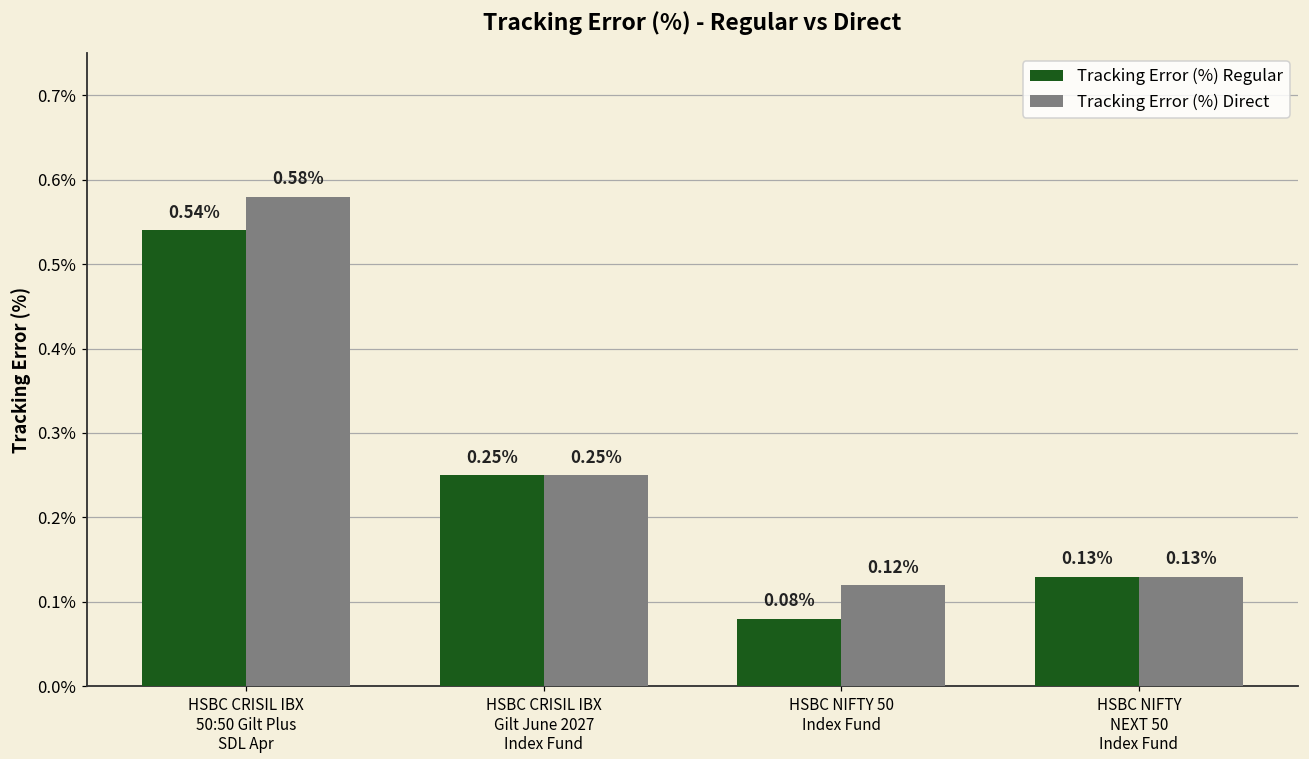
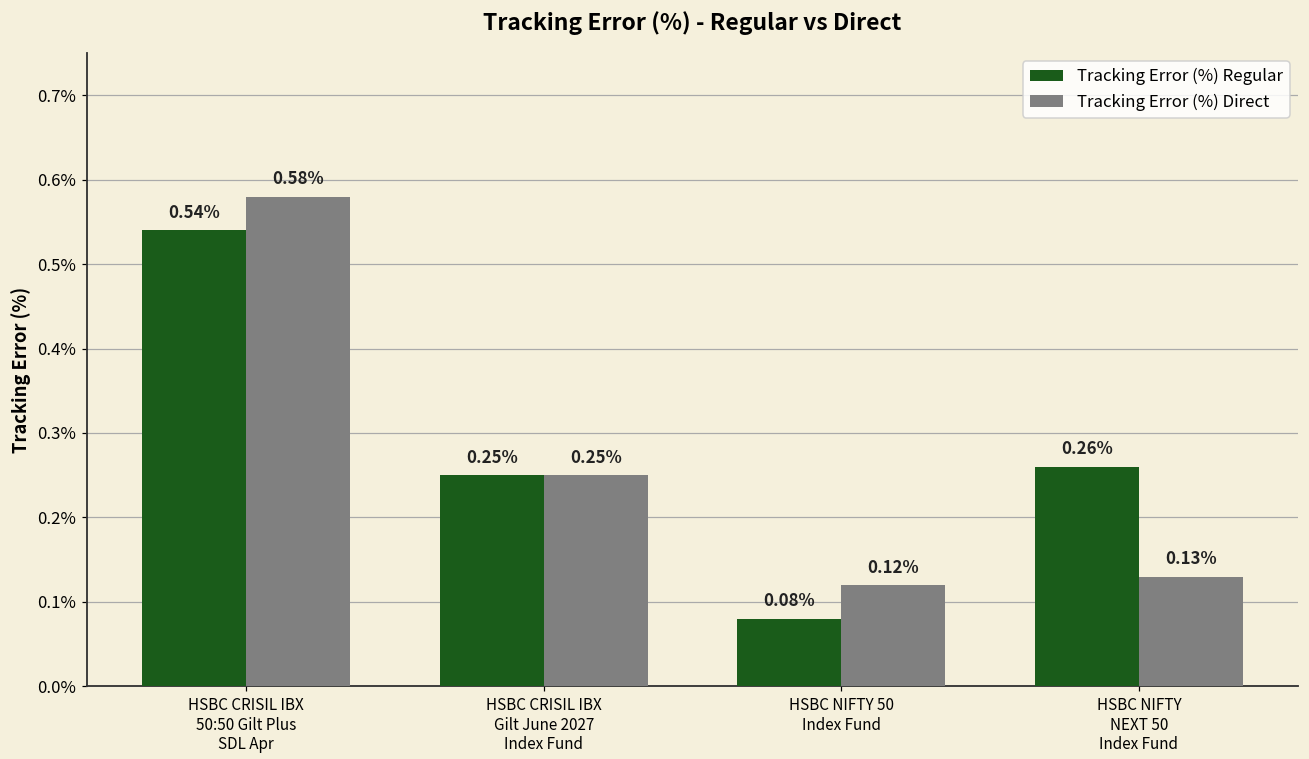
Tracking Error (%) Regular, HSBC NIFTY NEXT 50 Index Fund: 0.13% -> 0.26%
